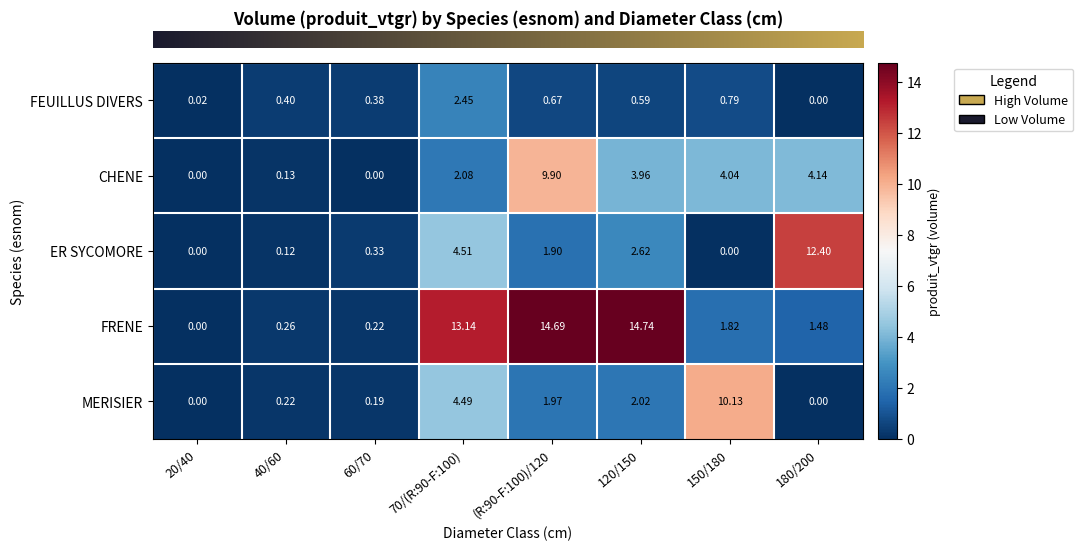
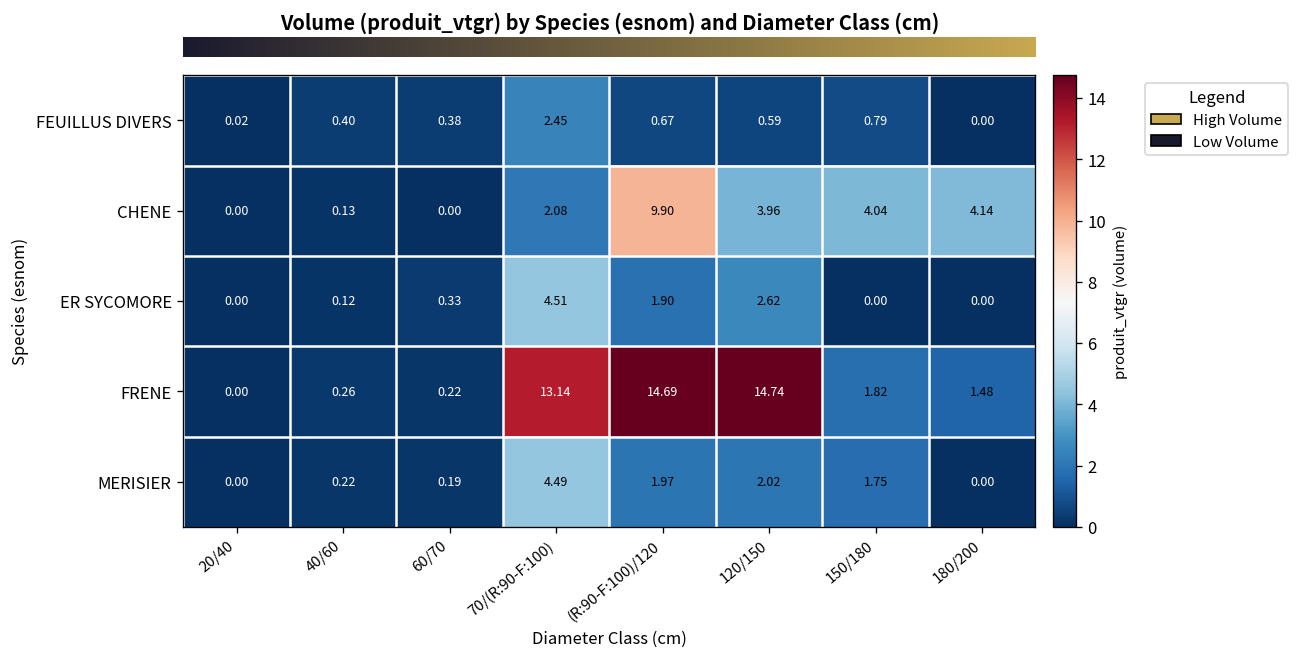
ER SYCOMORE, 180/200: 12.40 -> 0.00
MERISIER, 150/180: 10.13 -> 1.75
